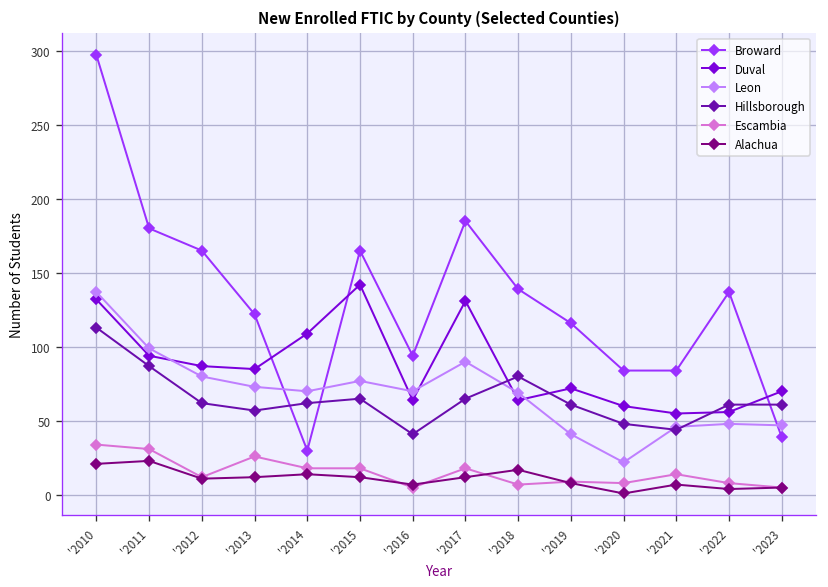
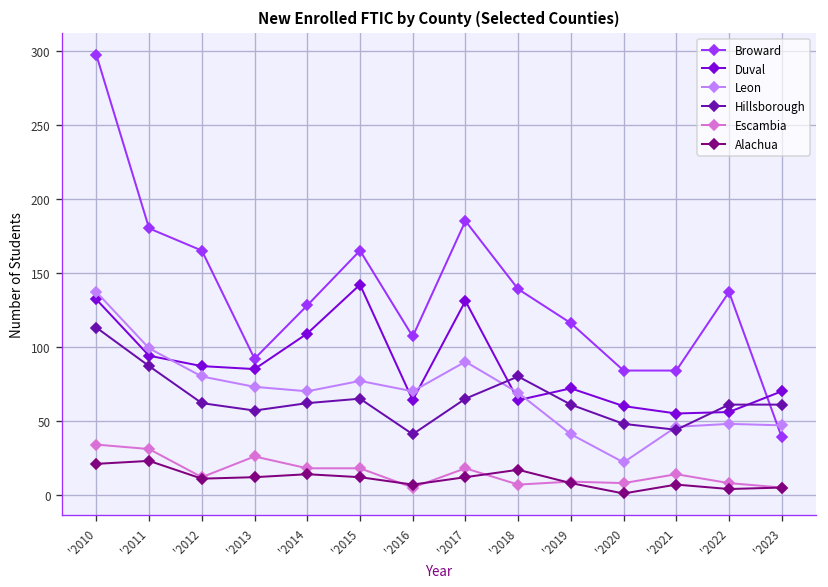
Broward, '2013: 122 -> 92
Broward, '2014: 30 -> 128
Broward, '2016: 94 -> 107
